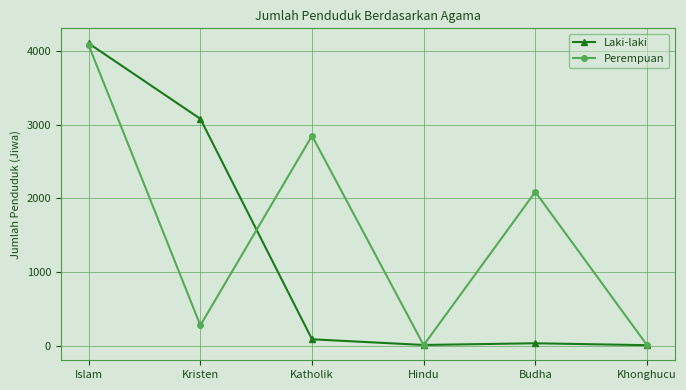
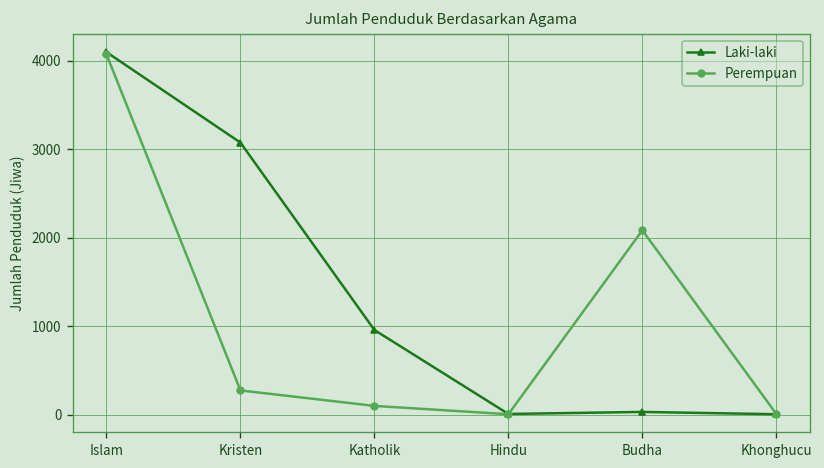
Laki-laki, Katholik: 100 -> 1000
Perempuan, Katholik: 2800 -> 100
